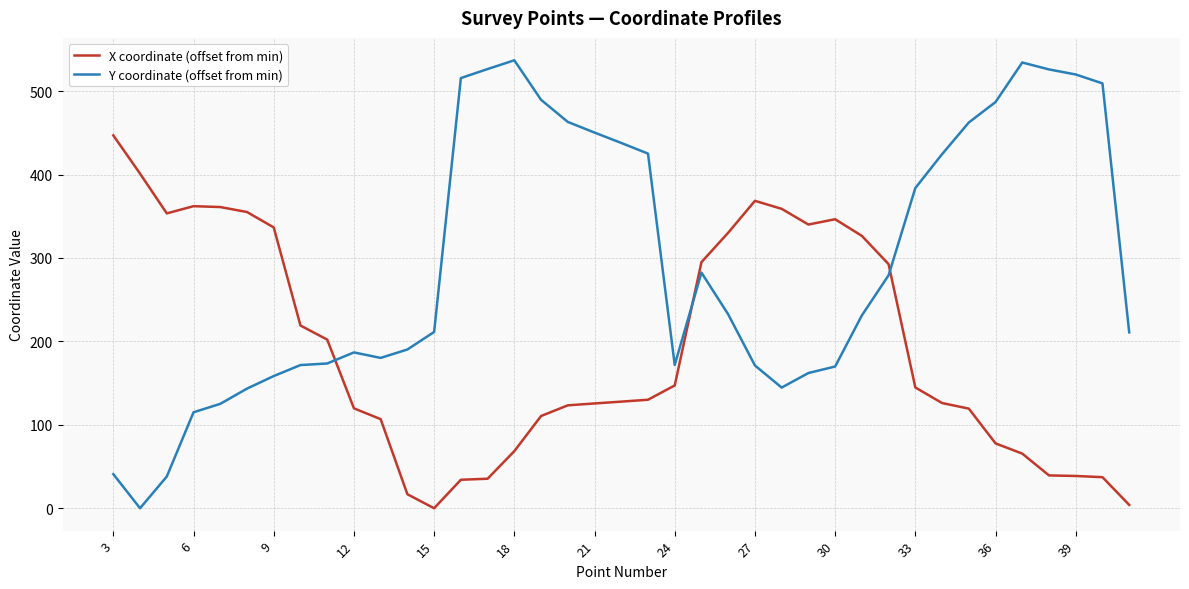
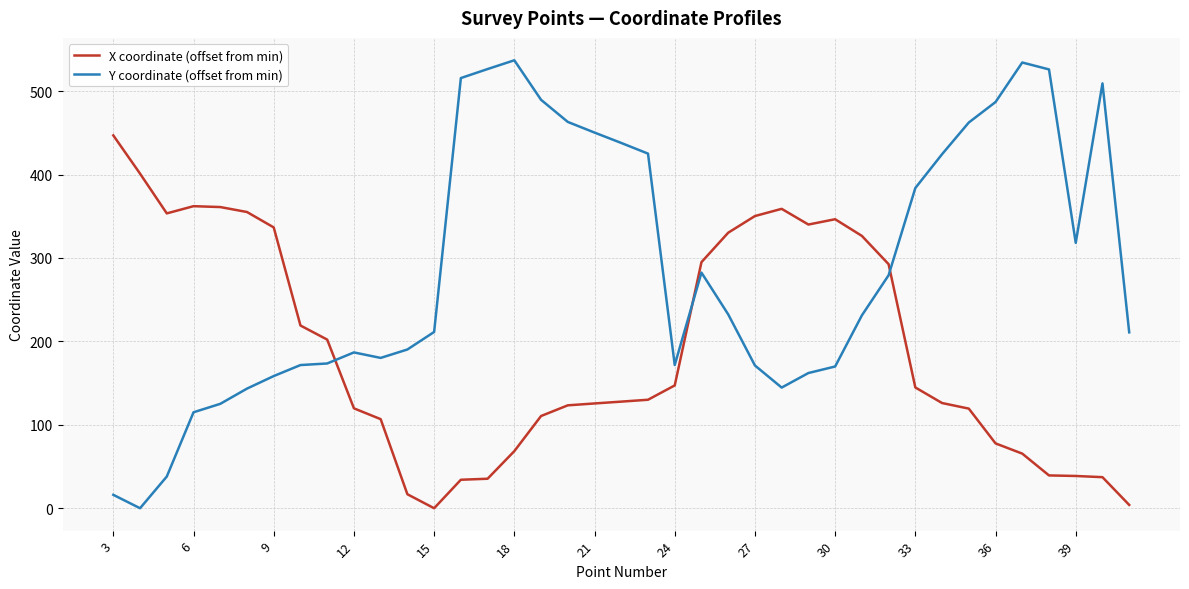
Y coordinate (offset from min), 3: 40 -> 20
X coordinate (offset from min), 27: 370 -> 350
Y coordinate (offset from min), 39: 520 -> 320
